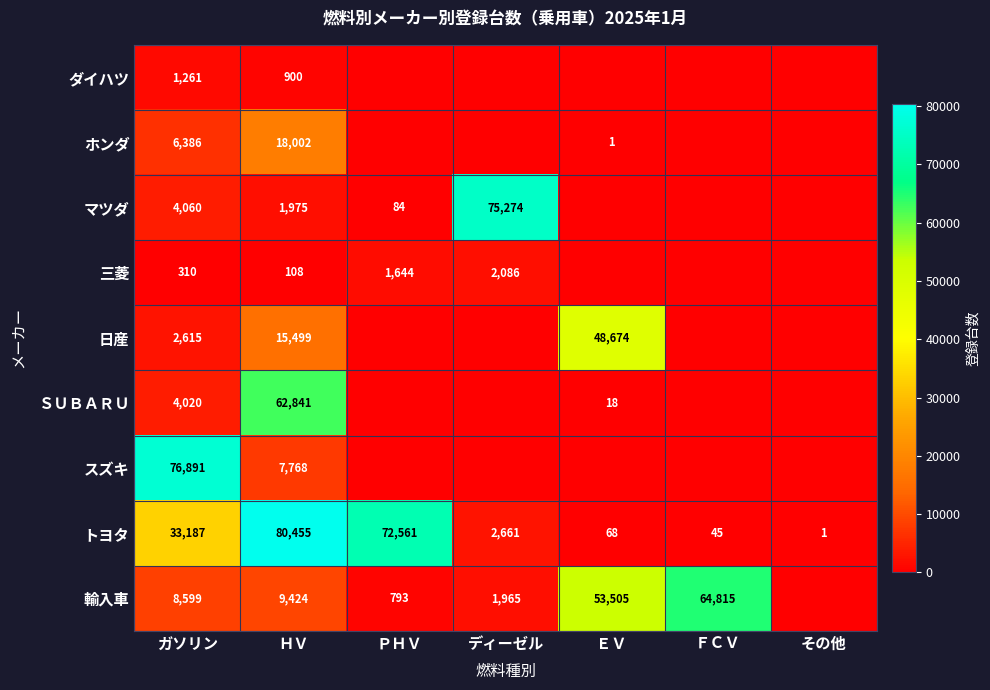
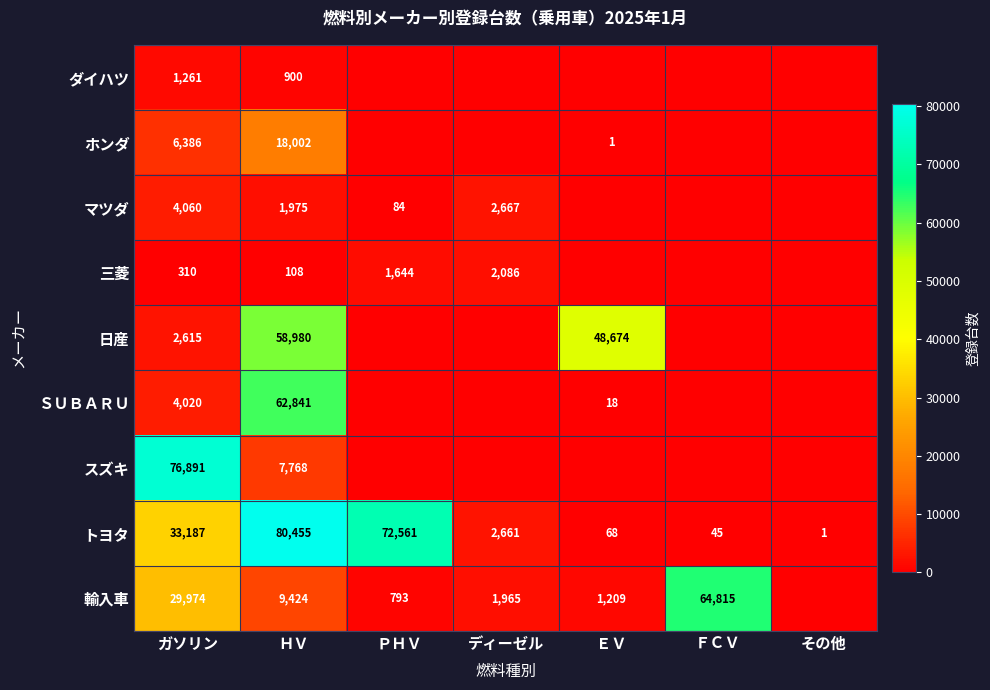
マツダ, ディーゼル: 75,274 -> 2,667
日産, ＨＶ: 15,499 -> 58,980
輸入車, ガソリン: 8,599 -> 29,974
輸入車, ＥＶ: 53,505 -> 1,209
